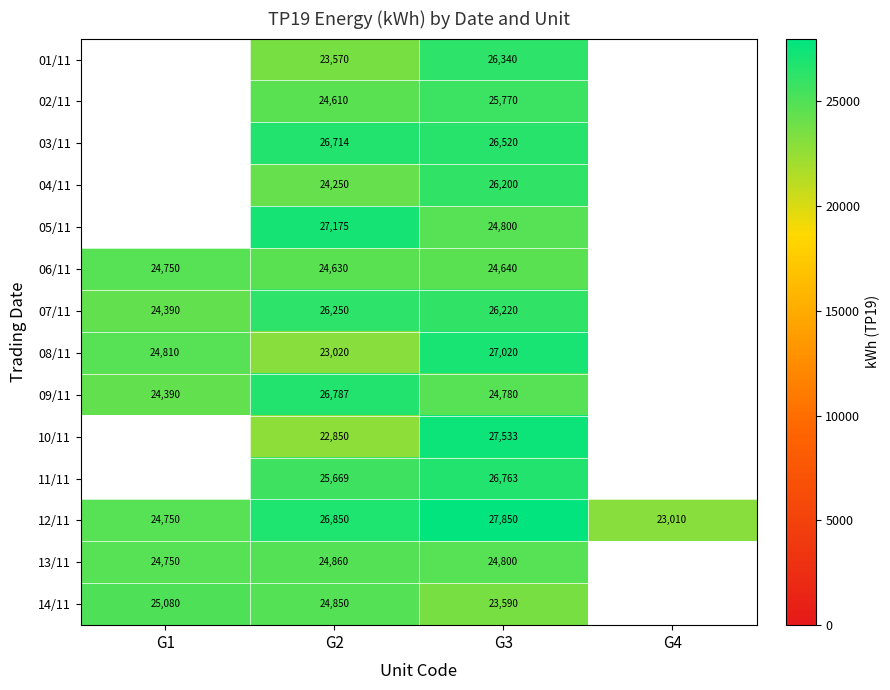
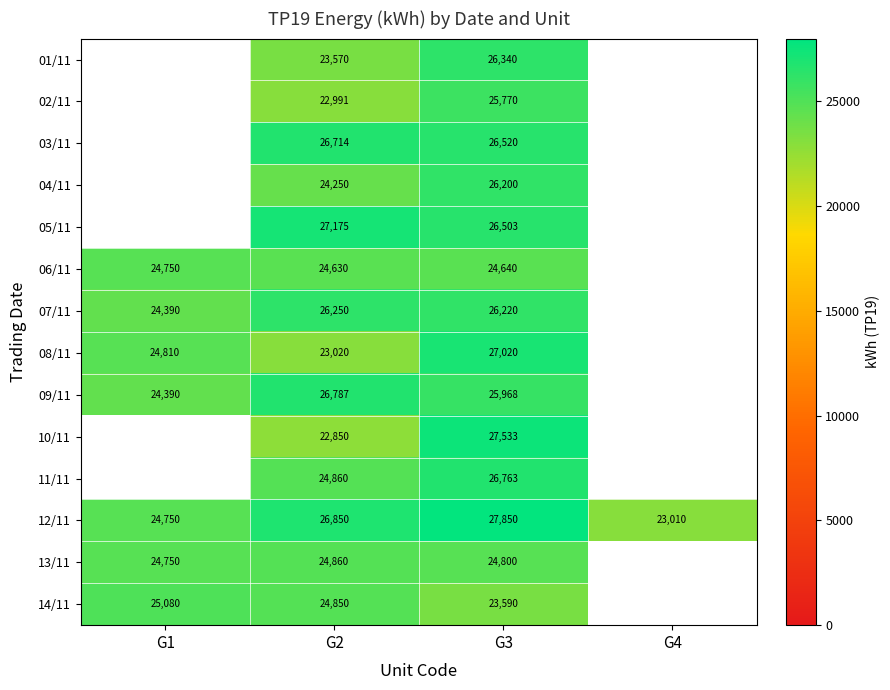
02/11, G2: 24,610 -> 22,991
05/11, G3: 24,800 -> 26,503
09/11, G3: 24,780 -> 25,968
11/11, G2: 25,669 -> 24,860
